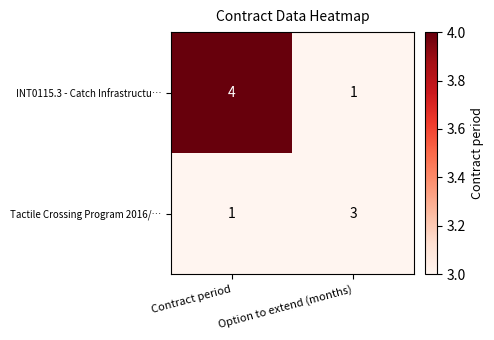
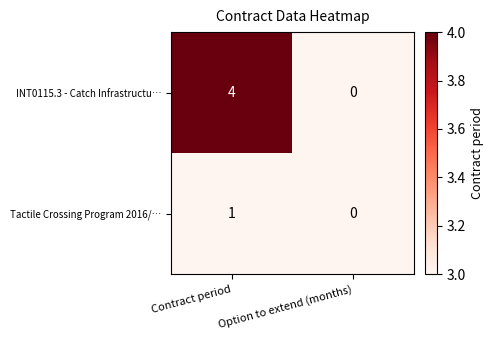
INT0115.3 - Catch Infrastructu…, Option to extend (months): 1 -> 0
Tactile Crossing Program 2016/…, Option to extend (months): 3 -> 0
